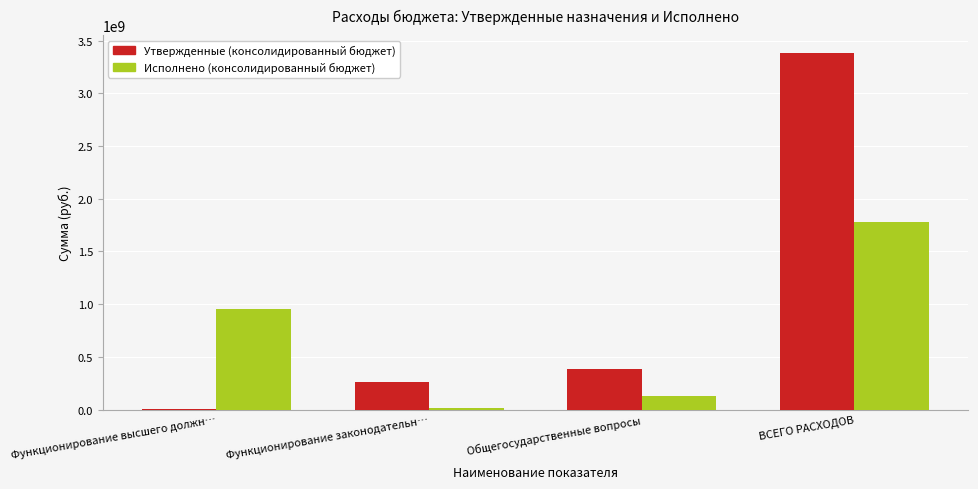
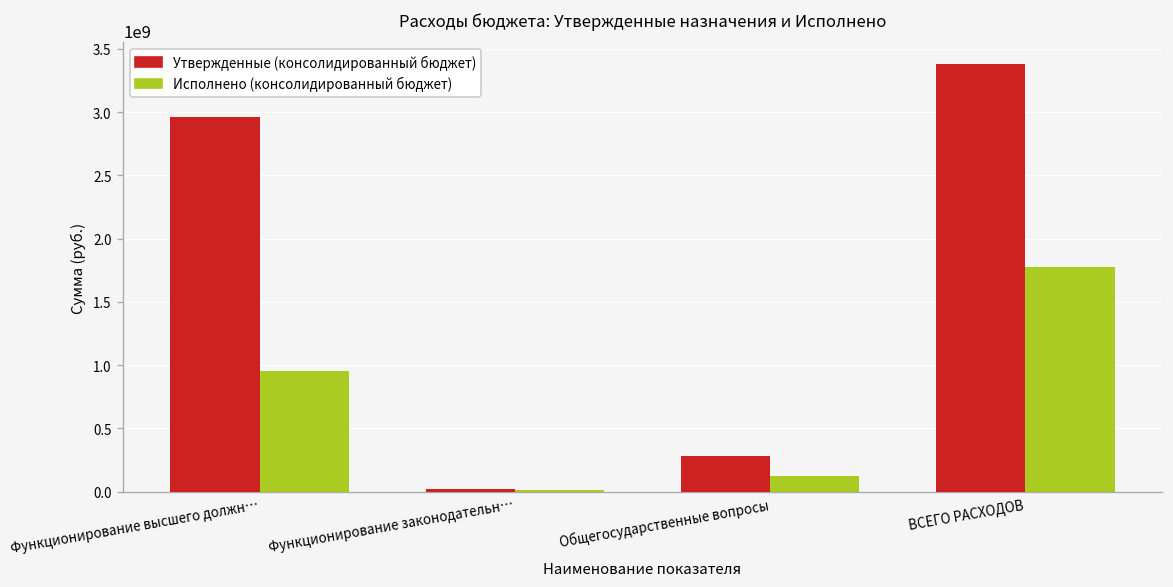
Утвержденные (консолидированный бюджет), Функционирование высшего должн…: 0 -> 2960000000
Утвержденные (консолидированный бюджет), Функционирование законодательн…: 270000000 -> 20000000
Утвержденные (консолидированный бюджет), Общегосударственные вопросы: 390000000 -> 280000000
